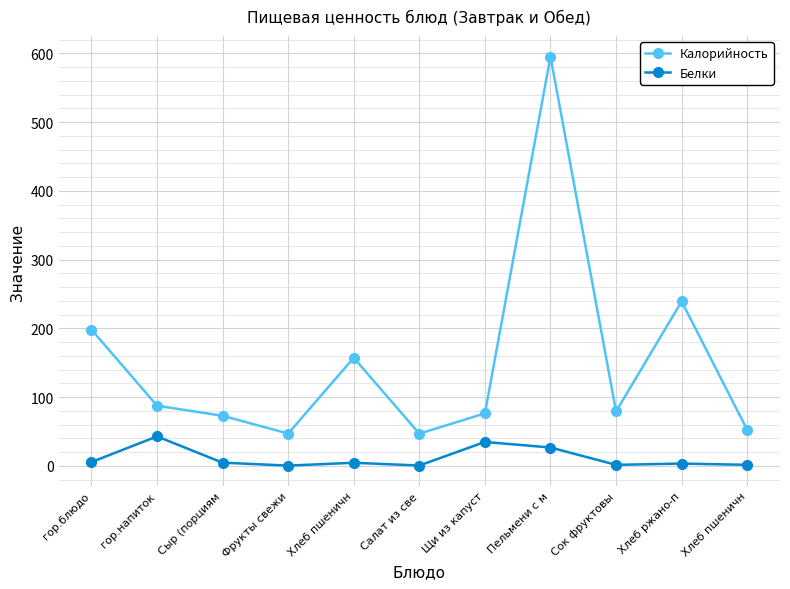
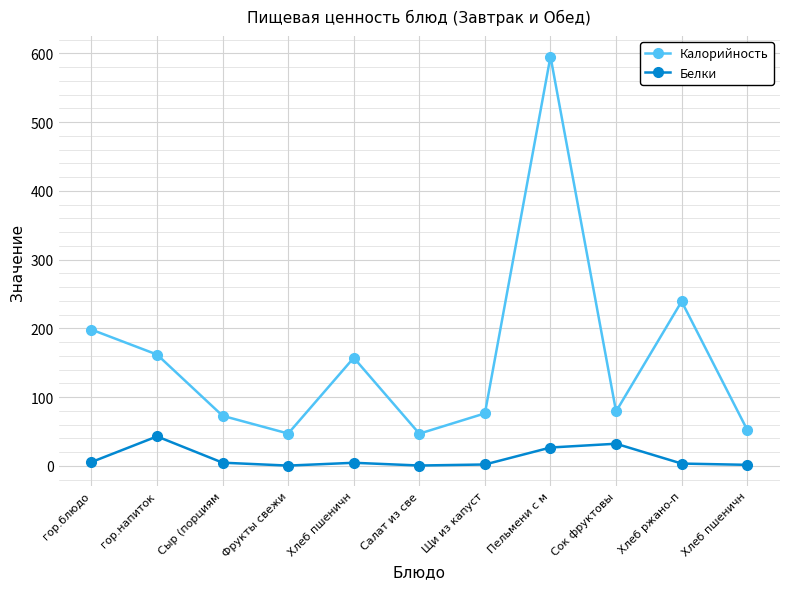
Калорийность, гор.напиток: 90 -> 160
Белки, Щи из капуст: 30 -> 0
Белки, Сок фруктовы: 0 -> 30
